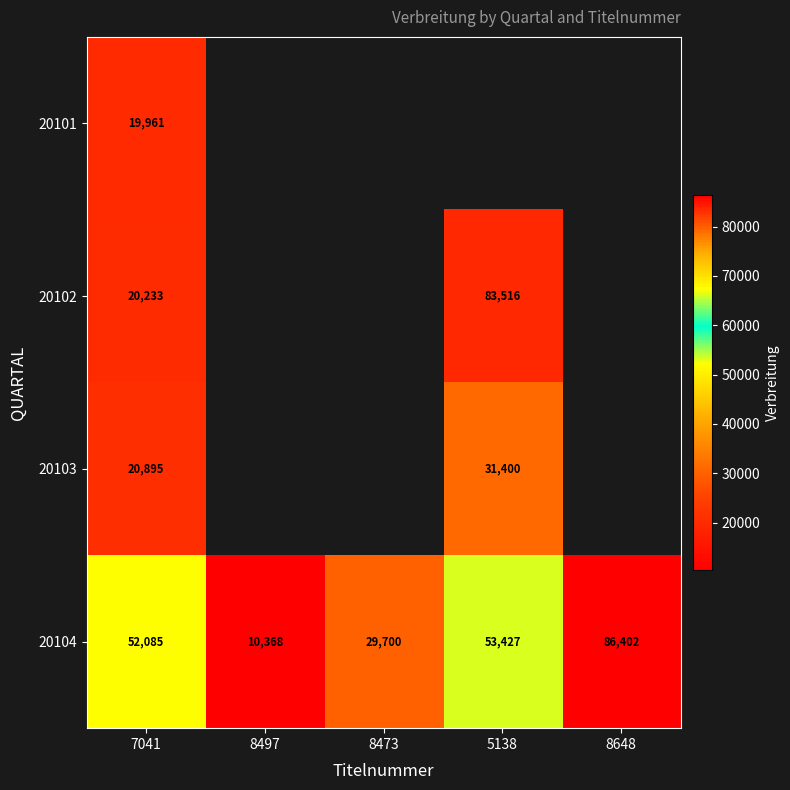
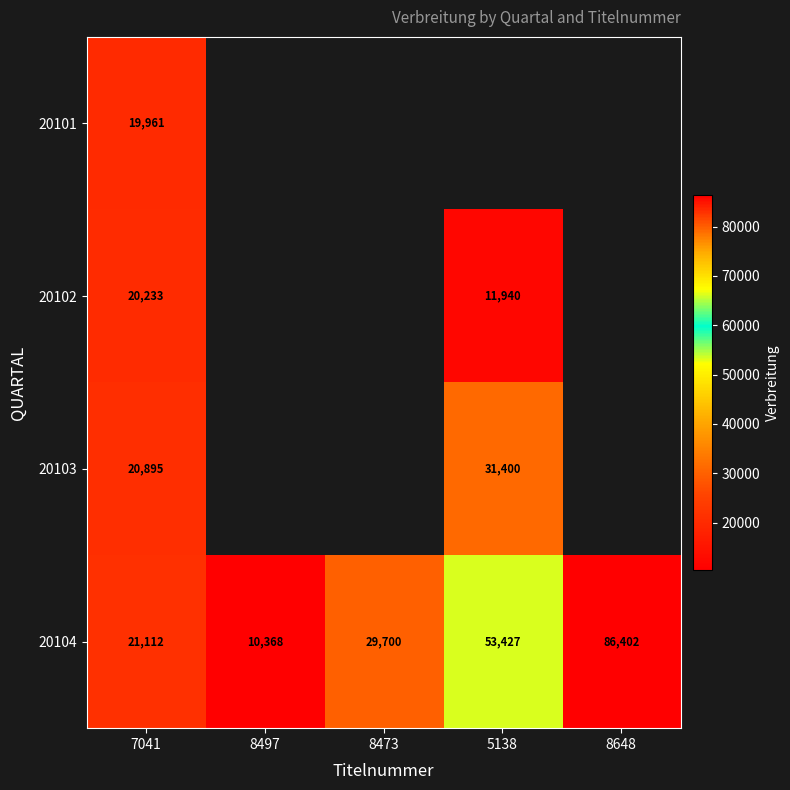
20102, 5138: 83,516 -> 11,940
20104, 7041: 52,085 -> 21,112
